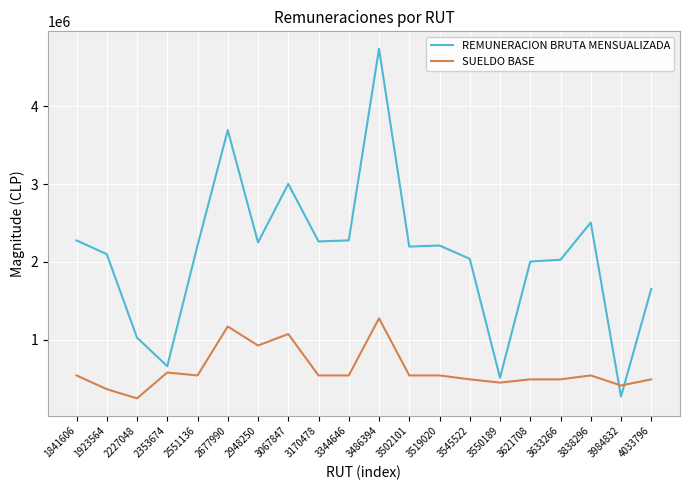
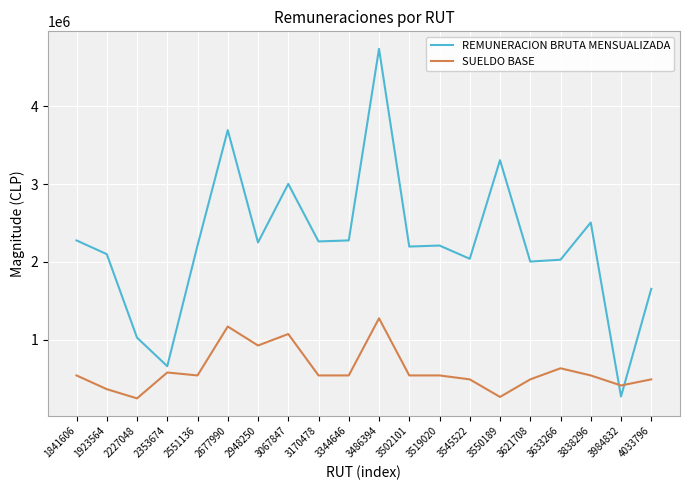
REMUNERACION BRUTA MENSUALIZADA, 3550189: 500000 -> 3300000
SUELDO BASE, 3550189: 400000 -> 300000
SUELDO BASE, 3633266: 500000 -> 600000
